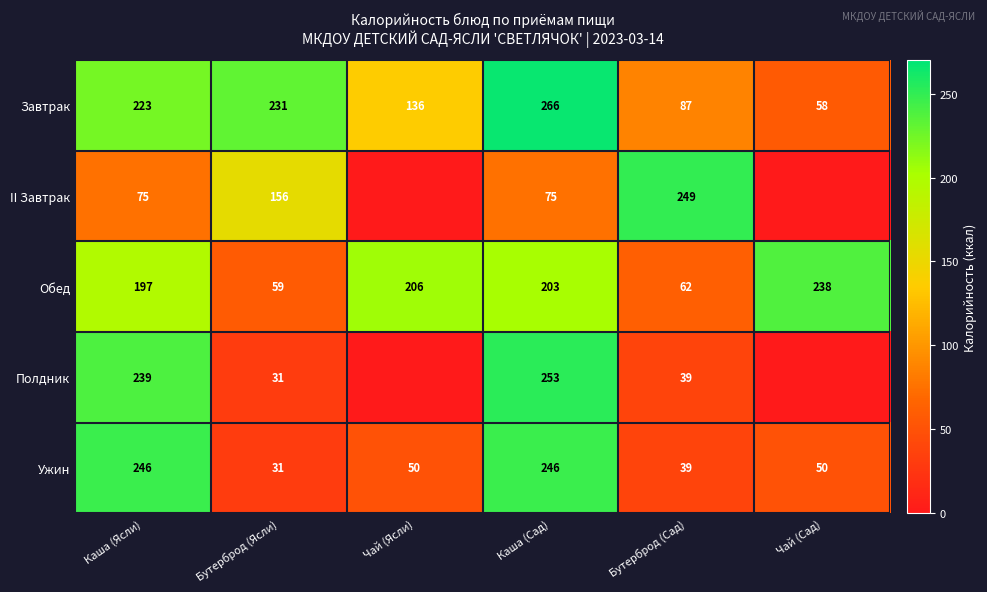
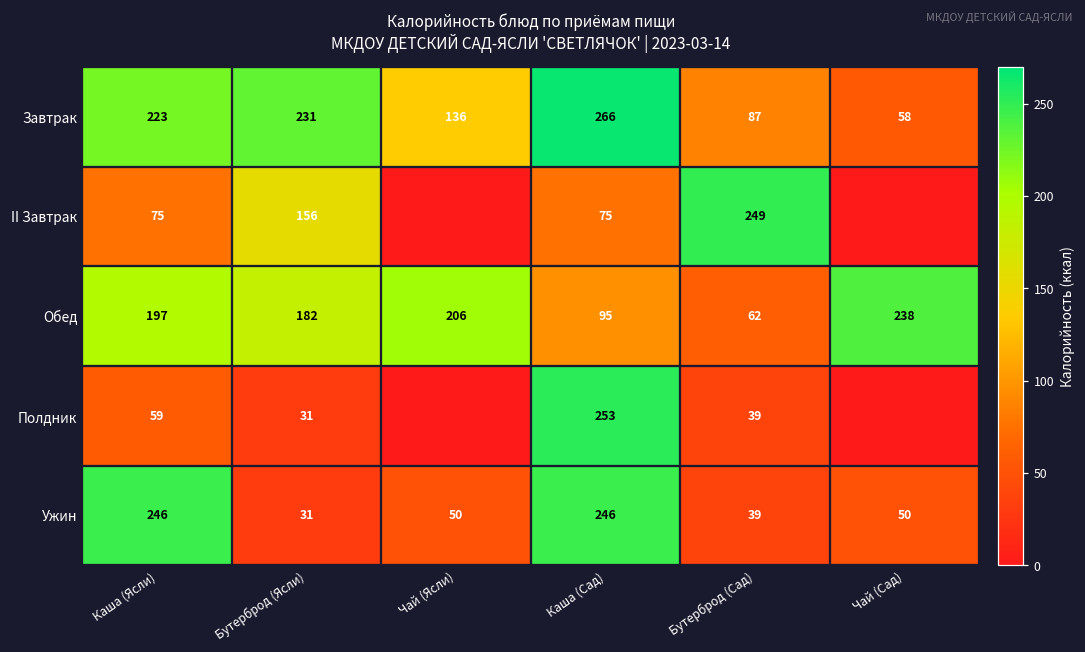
Обед, Бутерброд (Ясли): 59 -> 182
Обед, Каша (Сад): 203 -> 95
Полдник, Каша (Ясли): 239 -> 59
